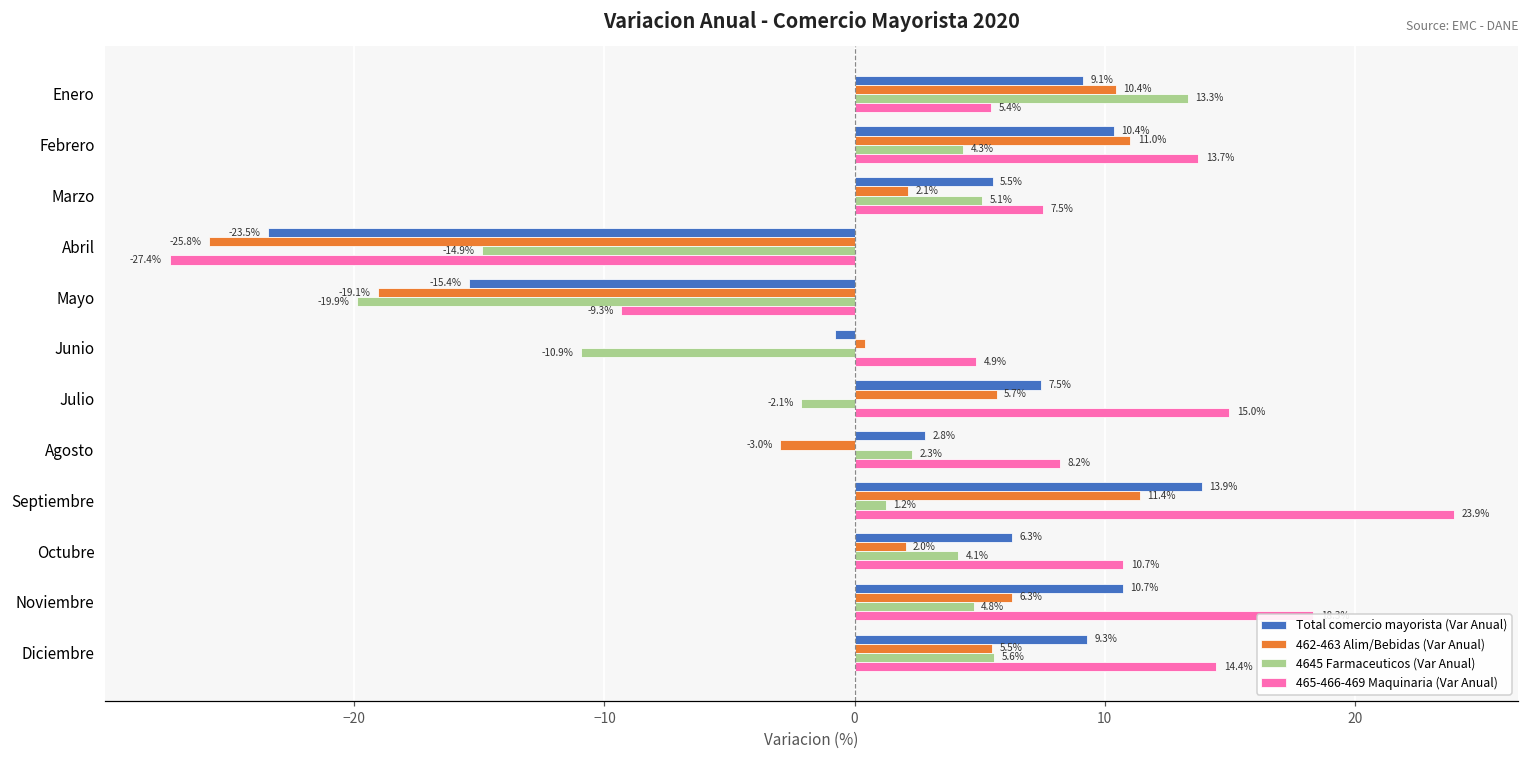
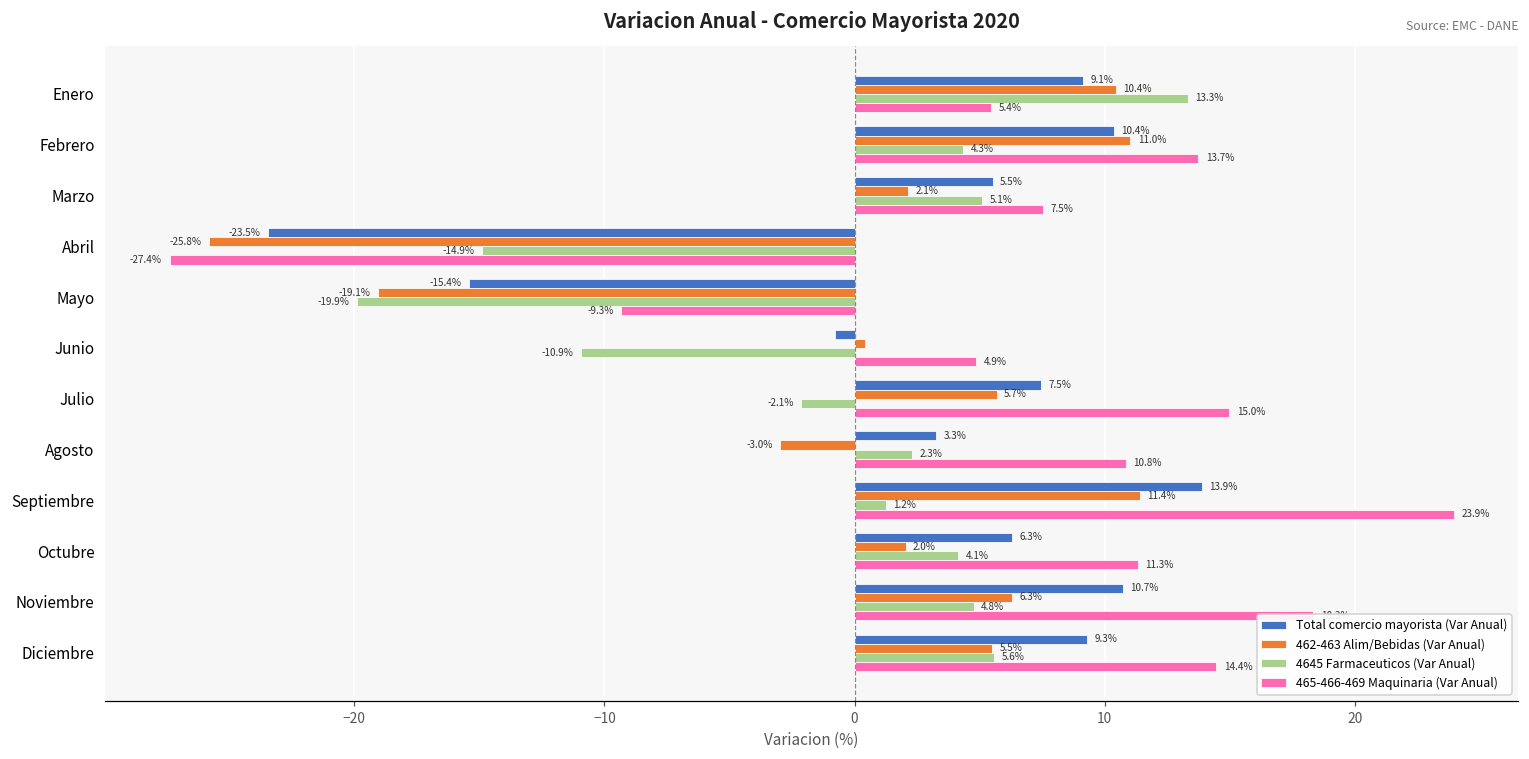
Total comercio mayorista (Var Anual), Agosto: 2.8% -> 3.3%
465-466-469 Maquinaria (Var Anual), Agosto: 8.2% -> 10.8%
465-466-469 Maquinaria (Var Anual), Octubre: 10.7% -> 11.3%
